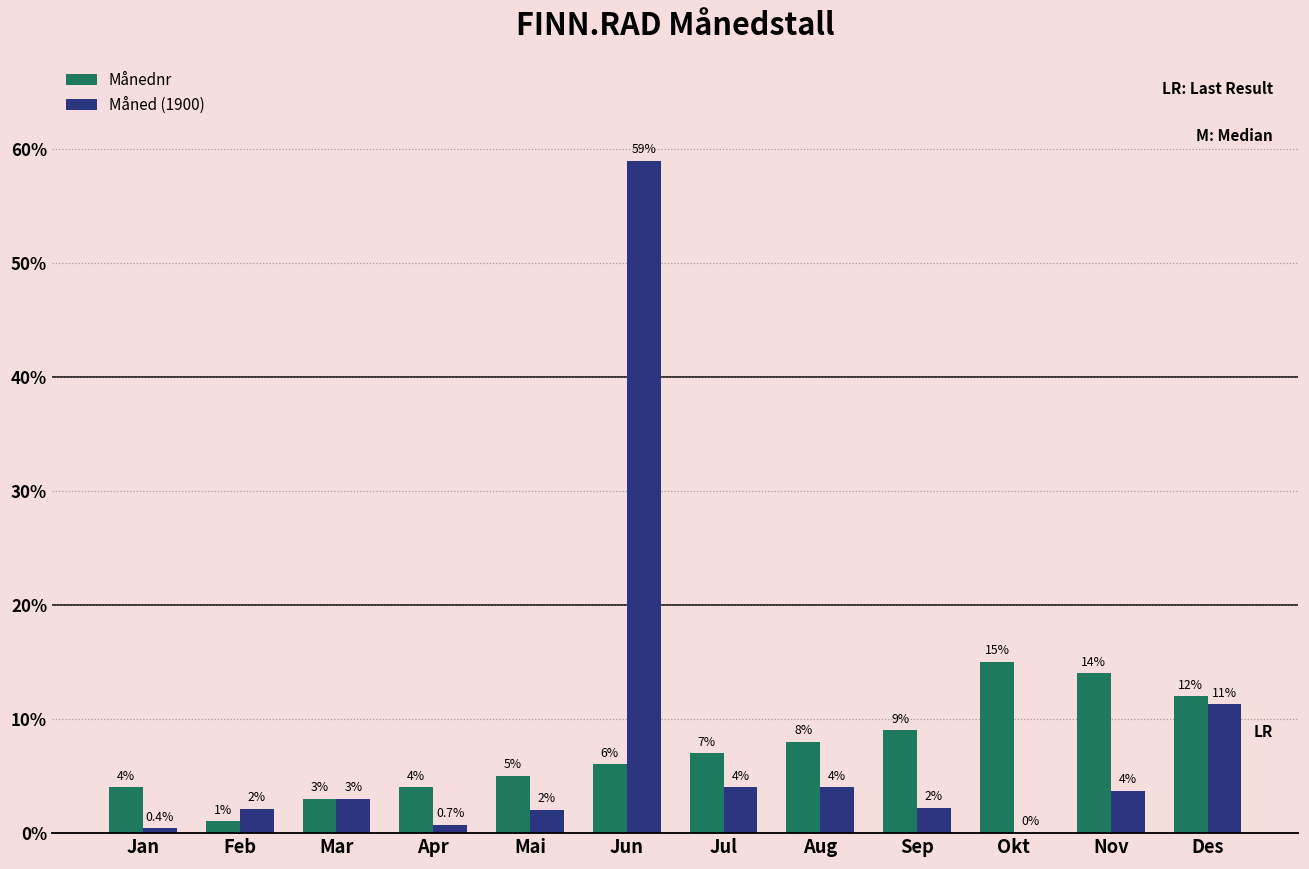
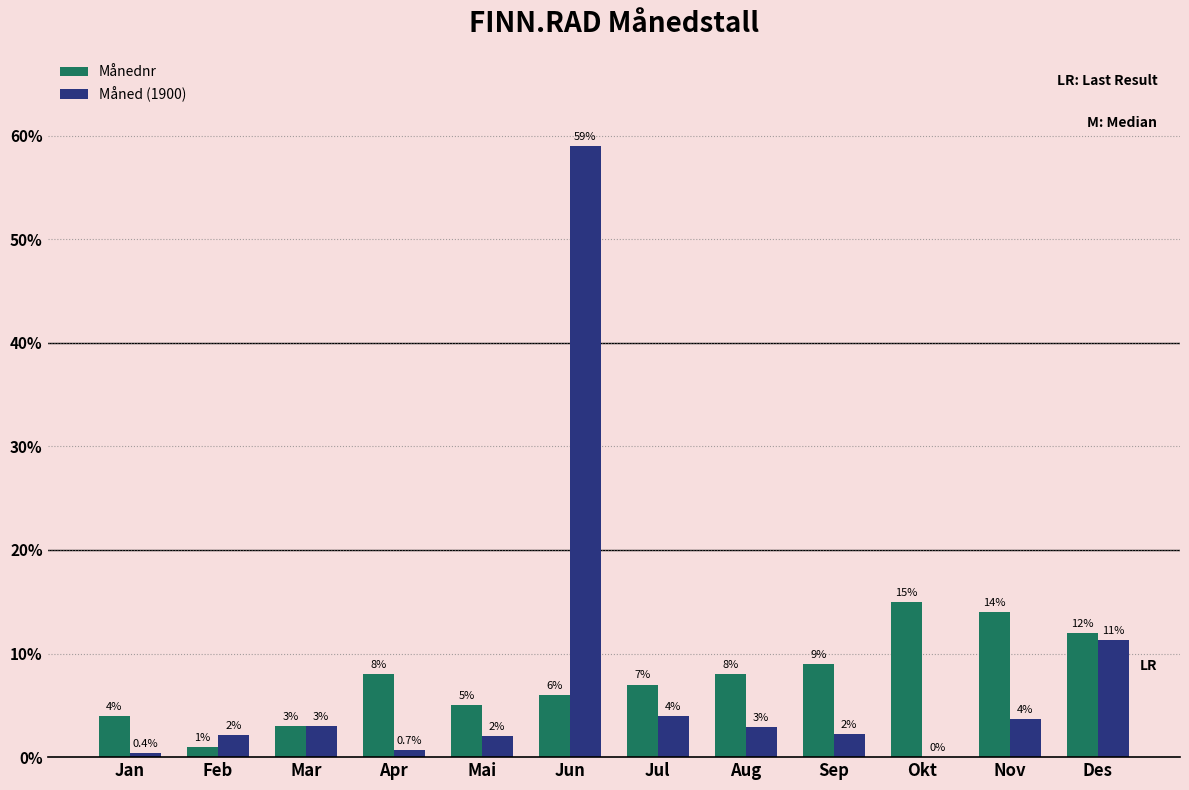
Månednr, Apr: 4% -> 8%
Måned (1900), Aug: 4% -> 3%
